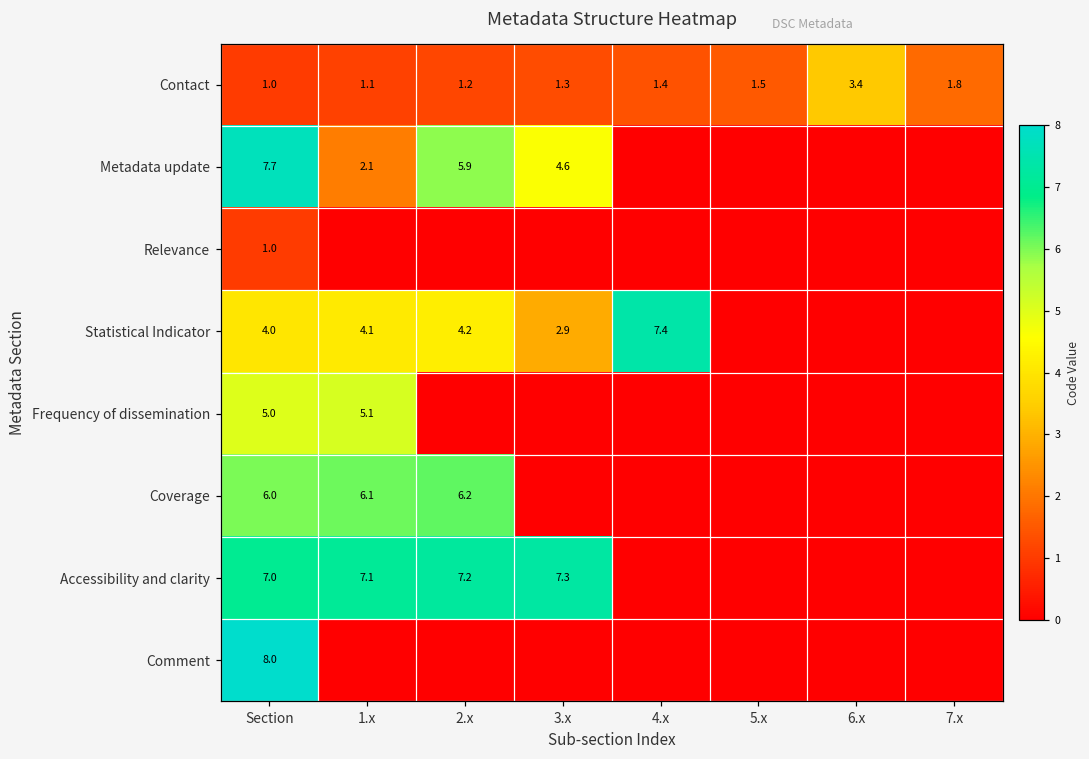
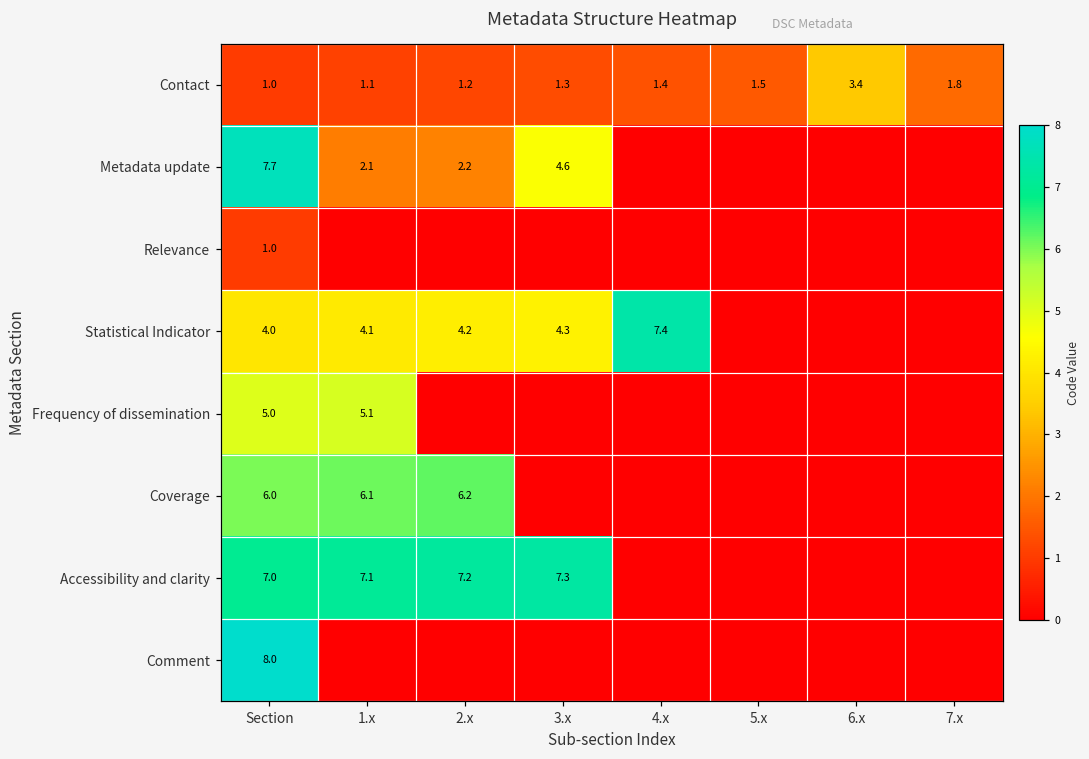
Metadata update, 2.x: 5.9 -> 2.2
Statistical Indicator, 3.x: 2.9 -> 4.3
